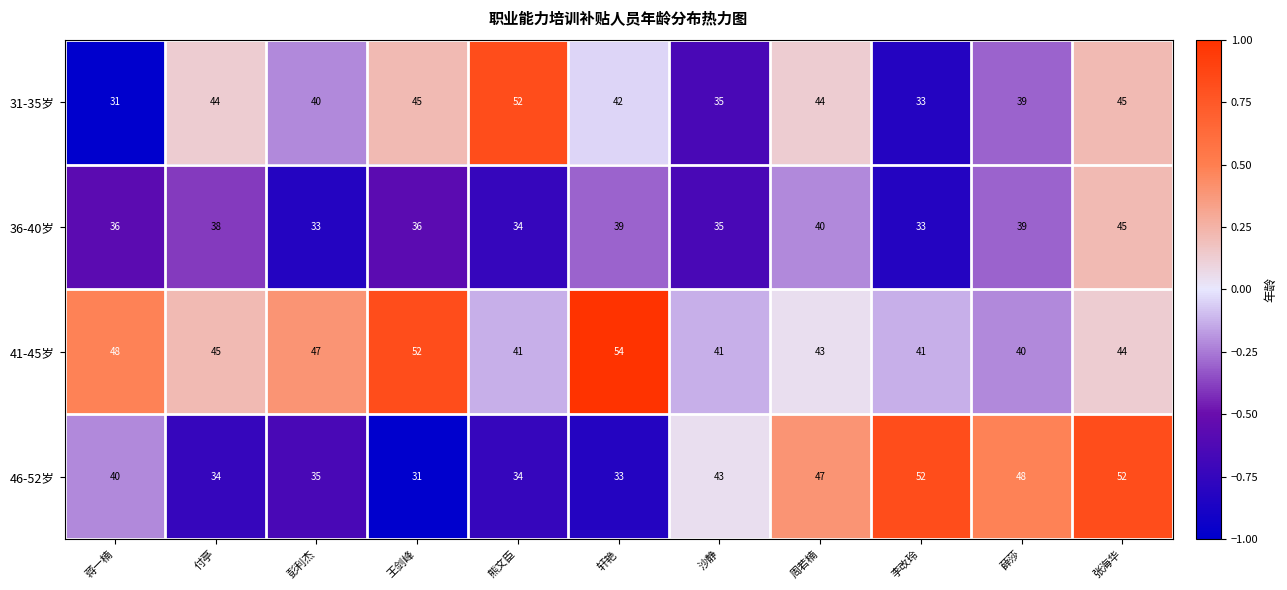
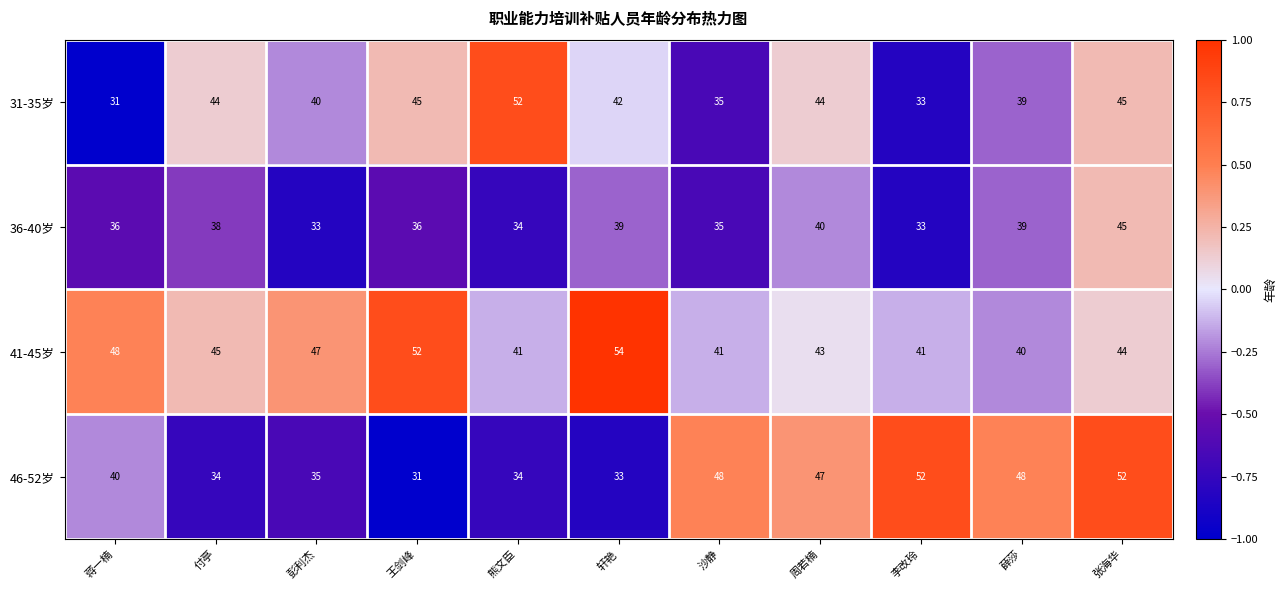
46-52岁, 沙静: 43 -> 48
